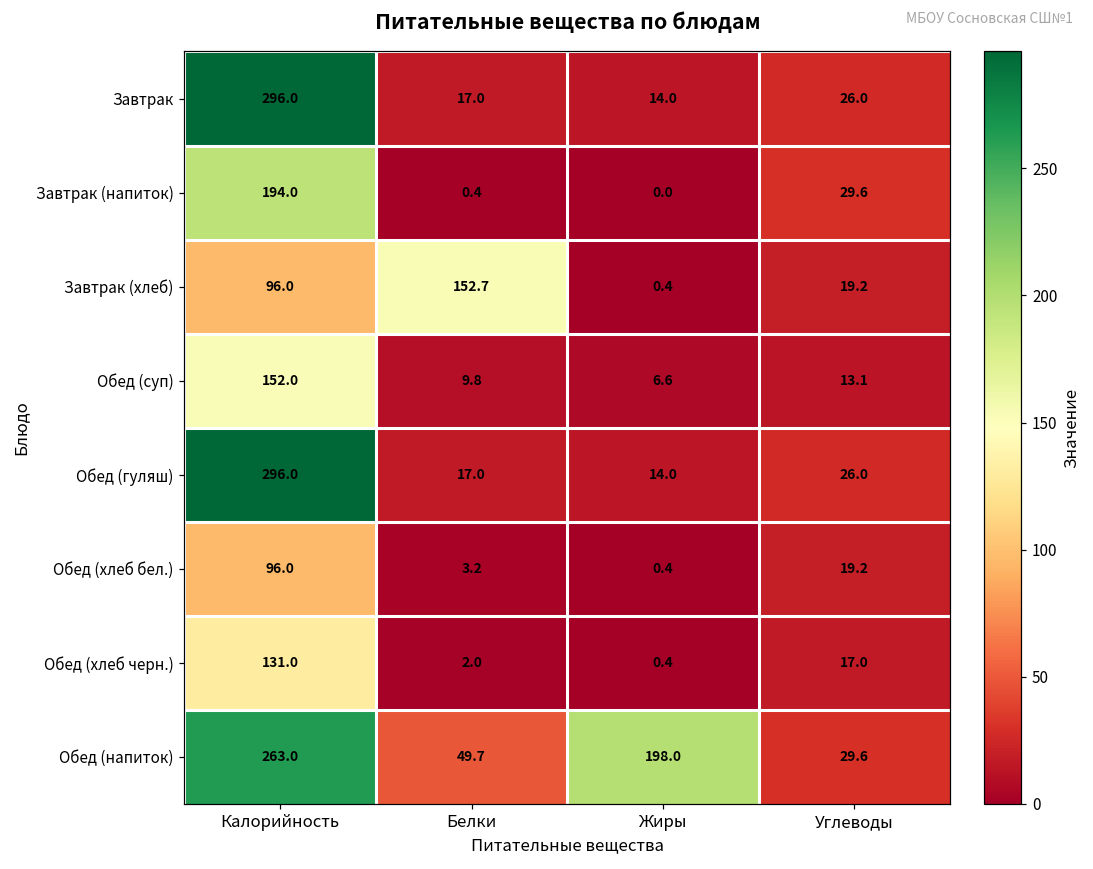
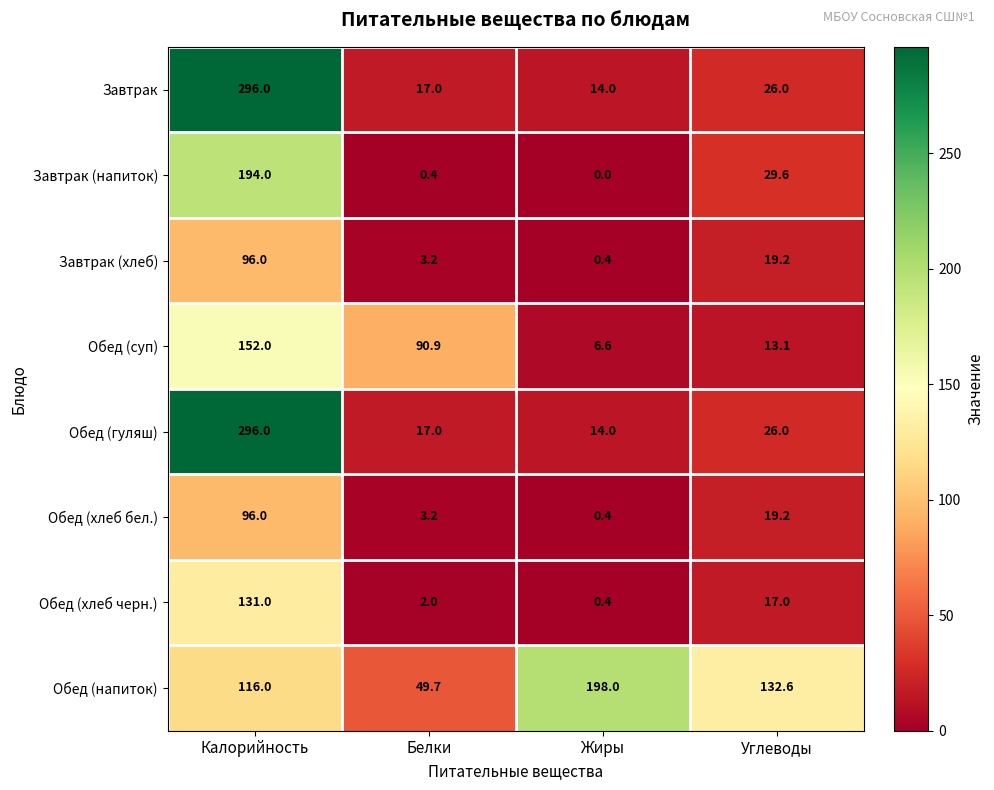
Завтрак (хлеб), Белки: 152.7 -> 3.2
Обед (суп), Белки: 9.8 -> 90.9
Обед (напиток), Калорийность: 263.0 -> 116.0
Обед (напиток), Углеводы: 29.6 -> 132.6
